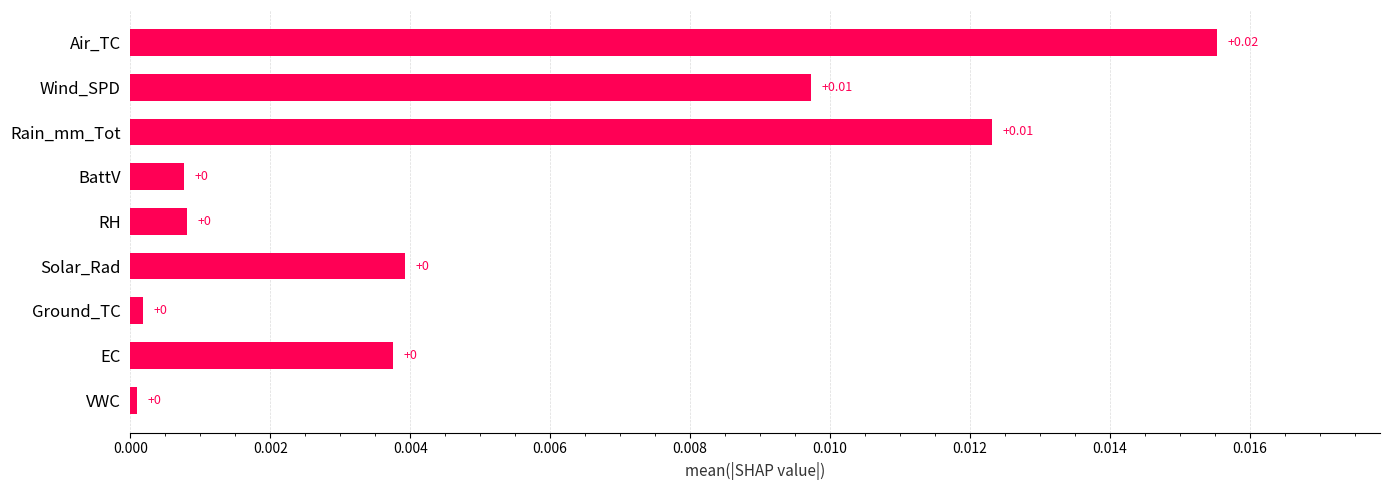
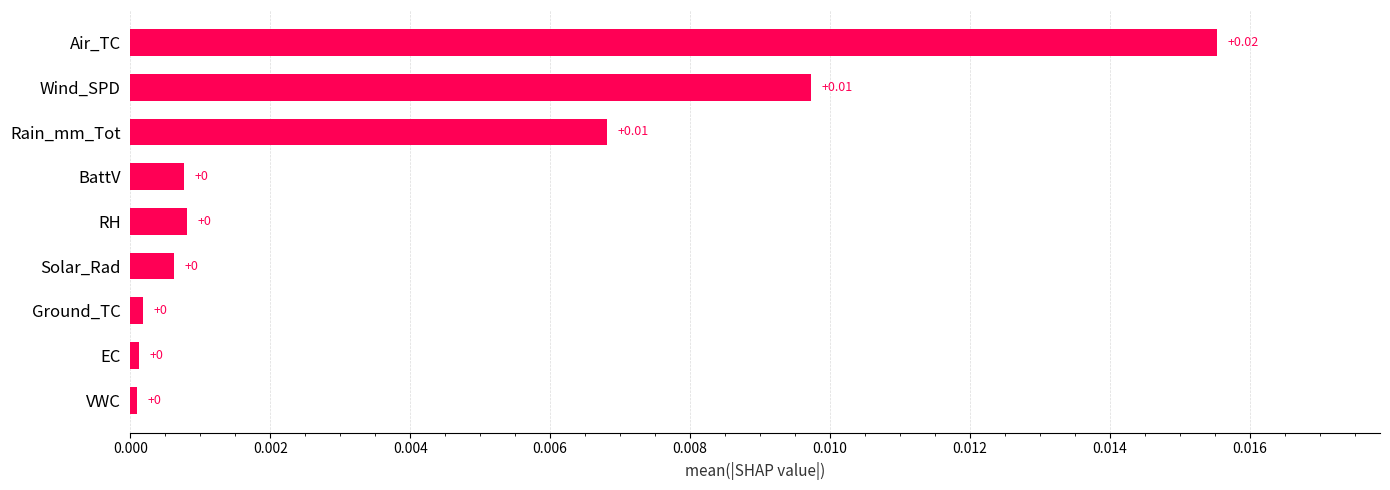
Rain_mm_Tot: 0.0123 -> 0.0068
Solar_Rad: 0.0039 -> 0.0006
EC: 0.0038 -> 0.0001
